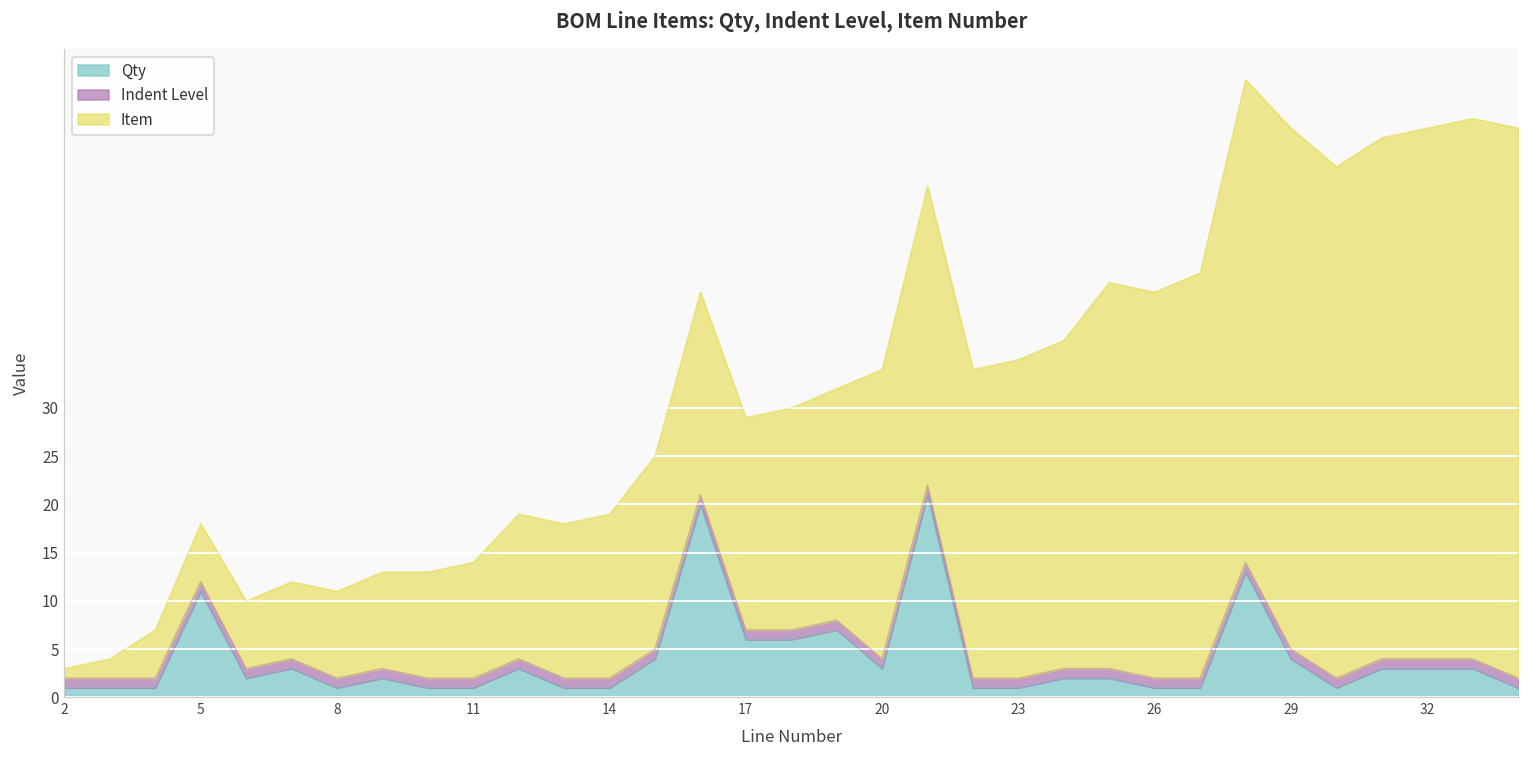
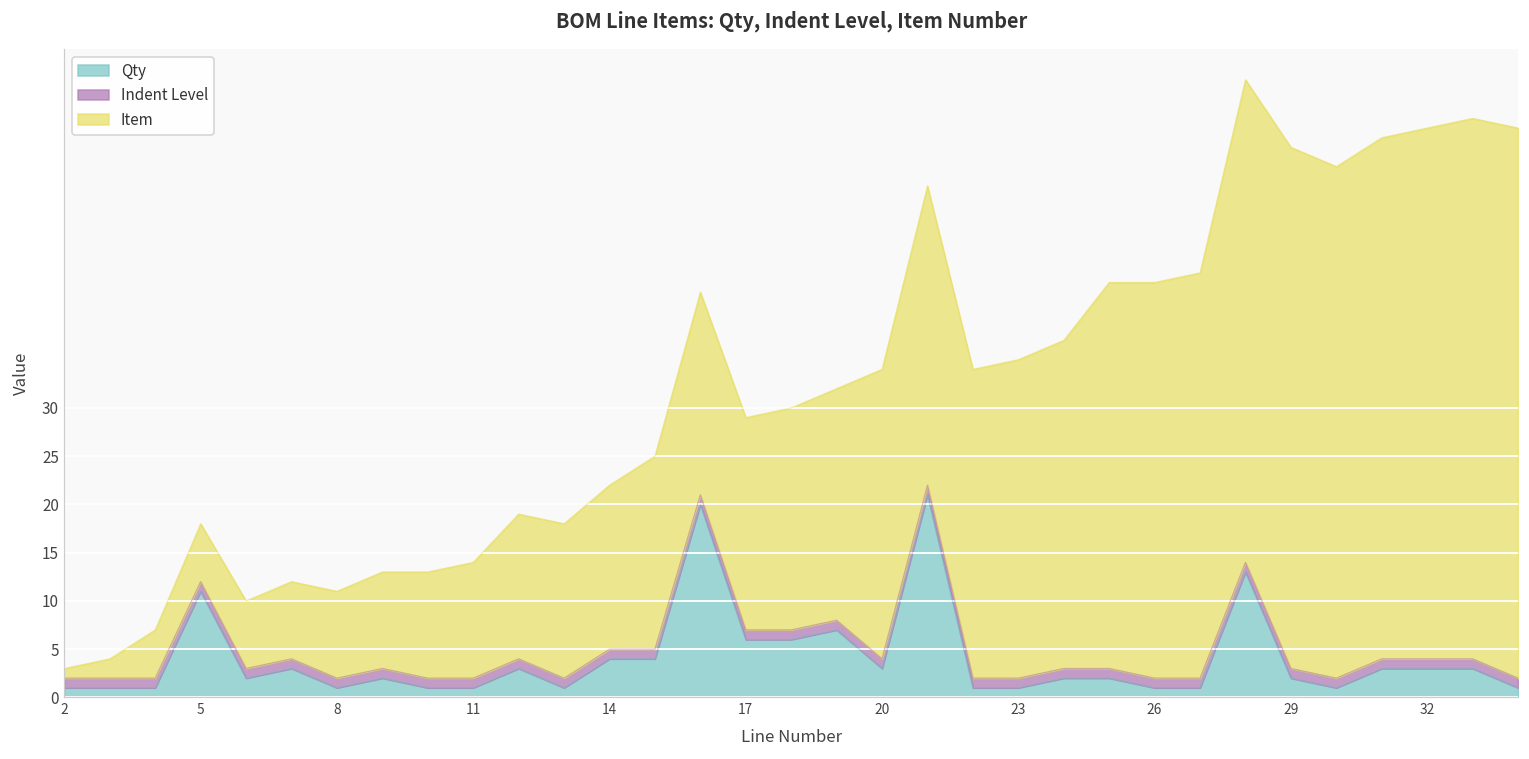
Qty, 14: 1 -> 4
Item, 26: 40 -> 41
Qty, 29: 4 -> 2
